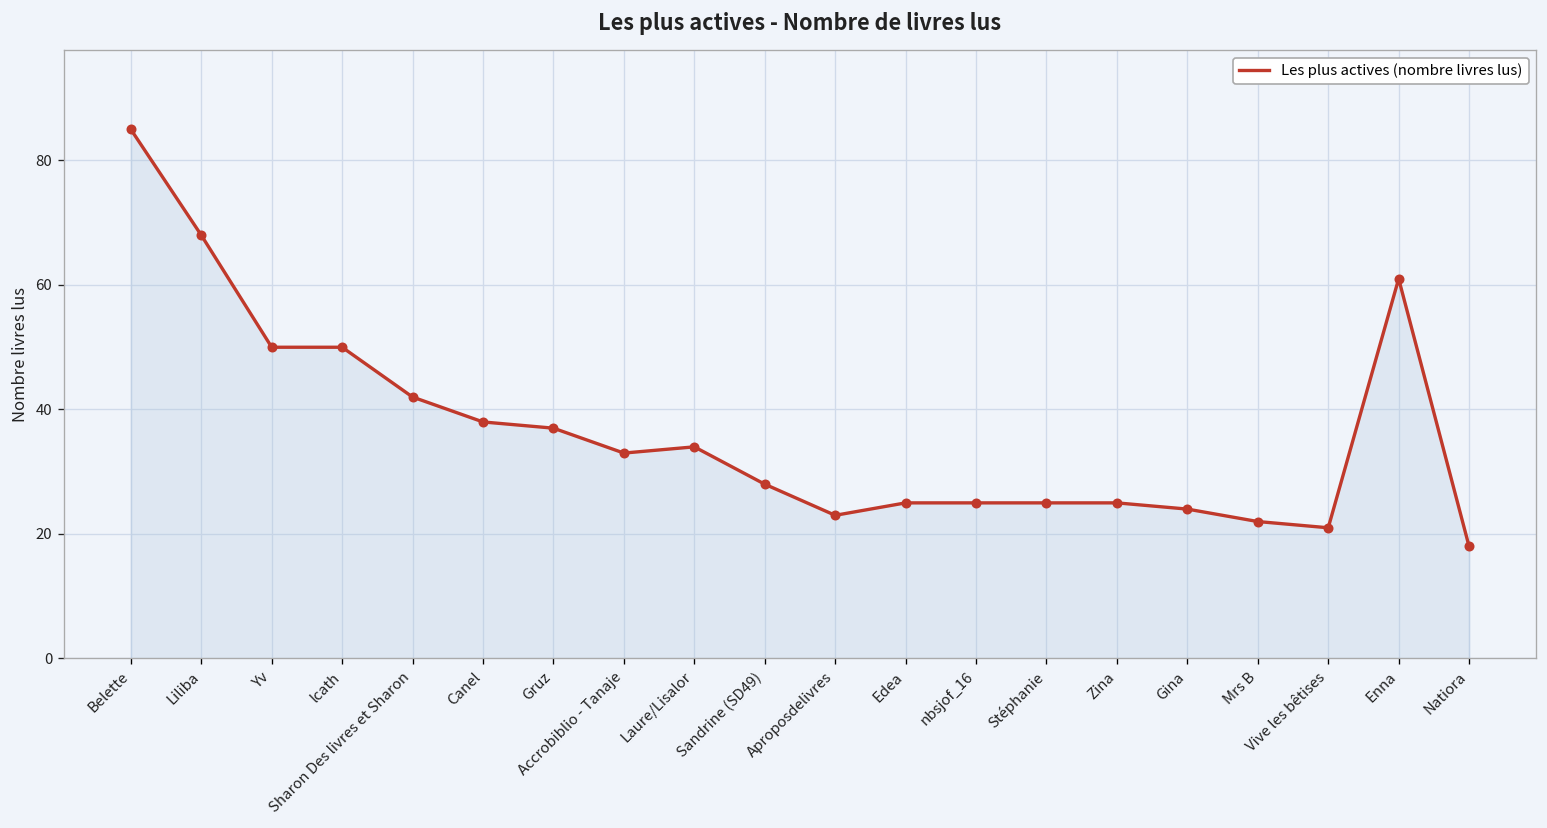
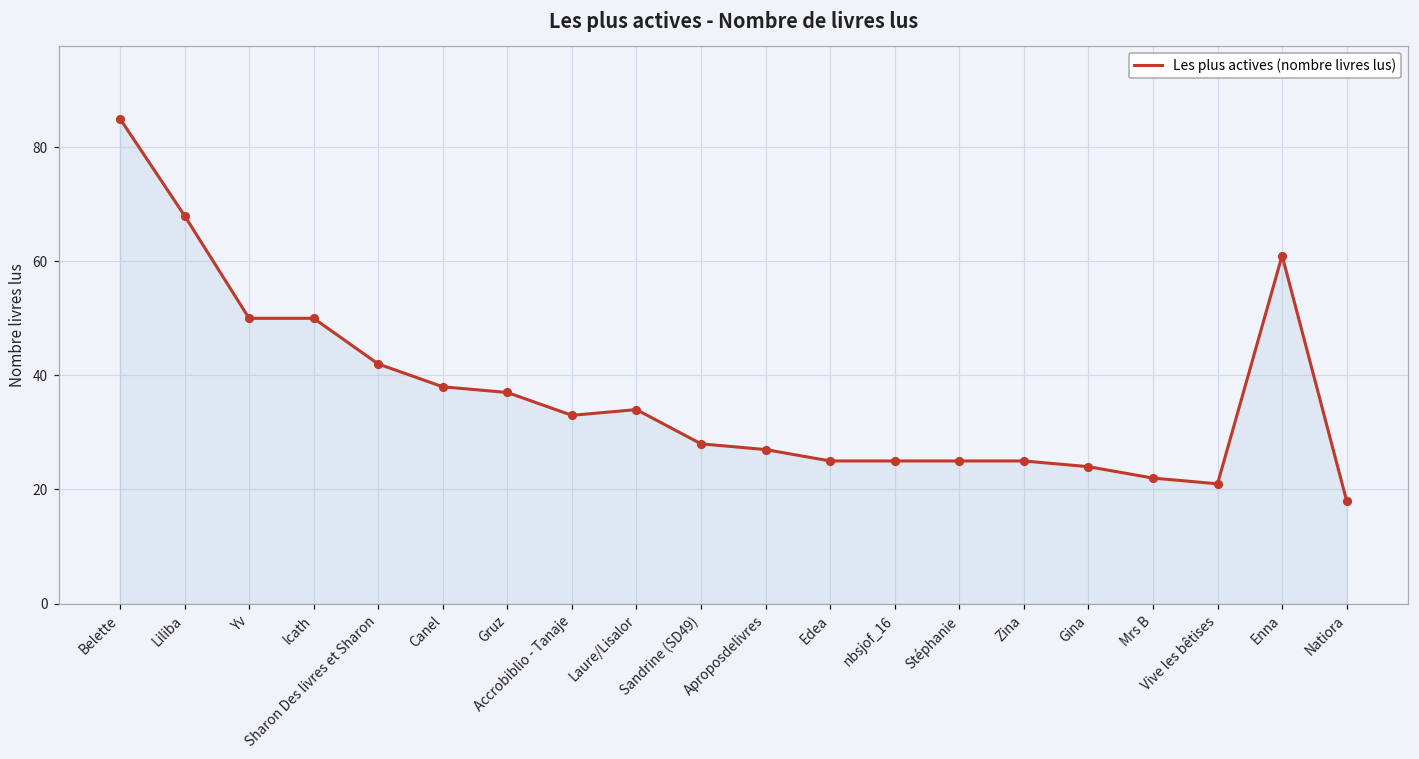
Aproposdelivres: 23 -> 27
